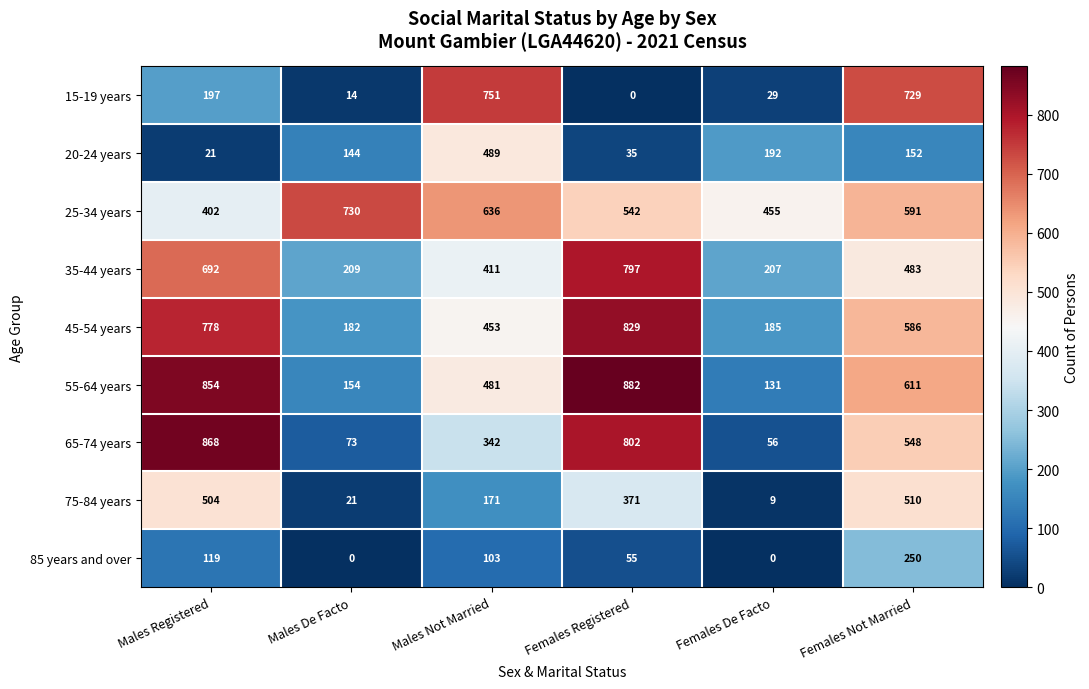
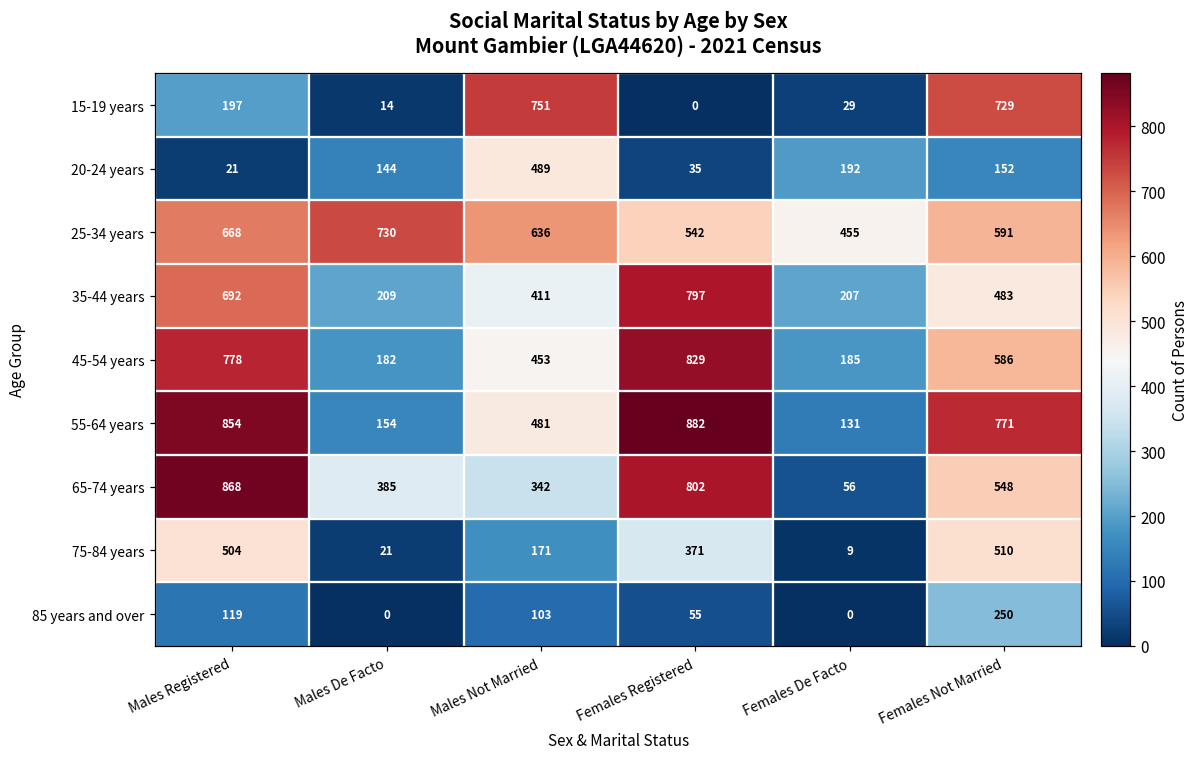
25-34 years, Males Registered: 402 -> 668
55-64 years, Females Not Married: 611 -> 771
65-74 years, Males De Facto: 73 -> 385
